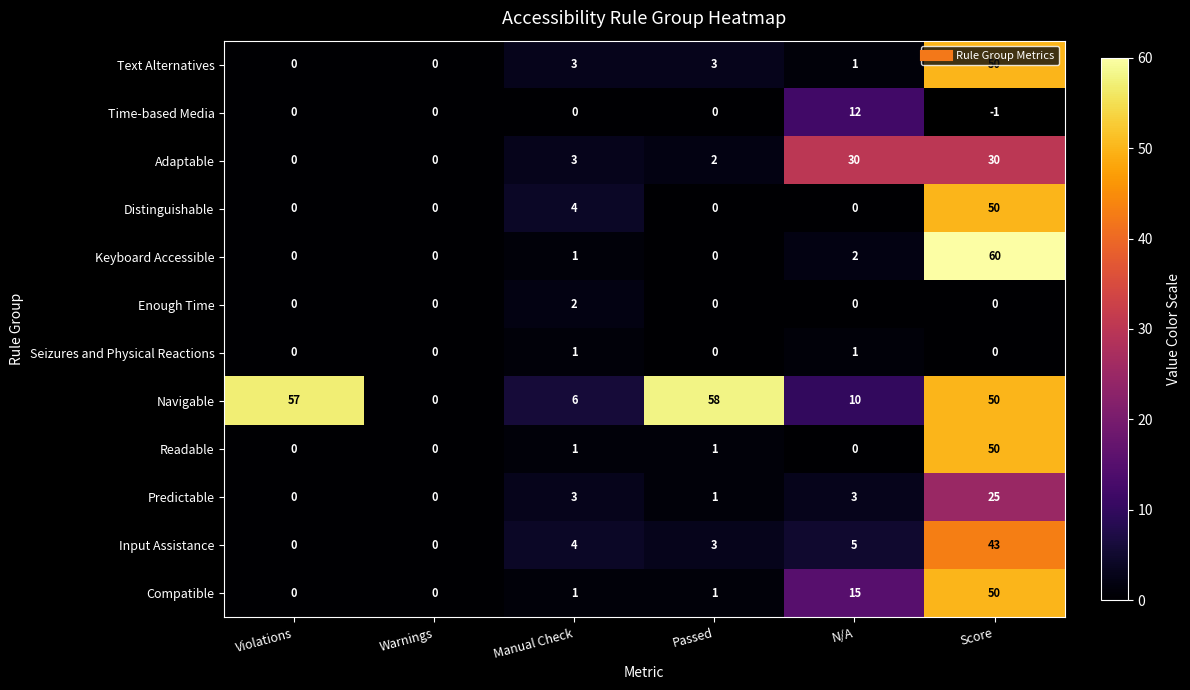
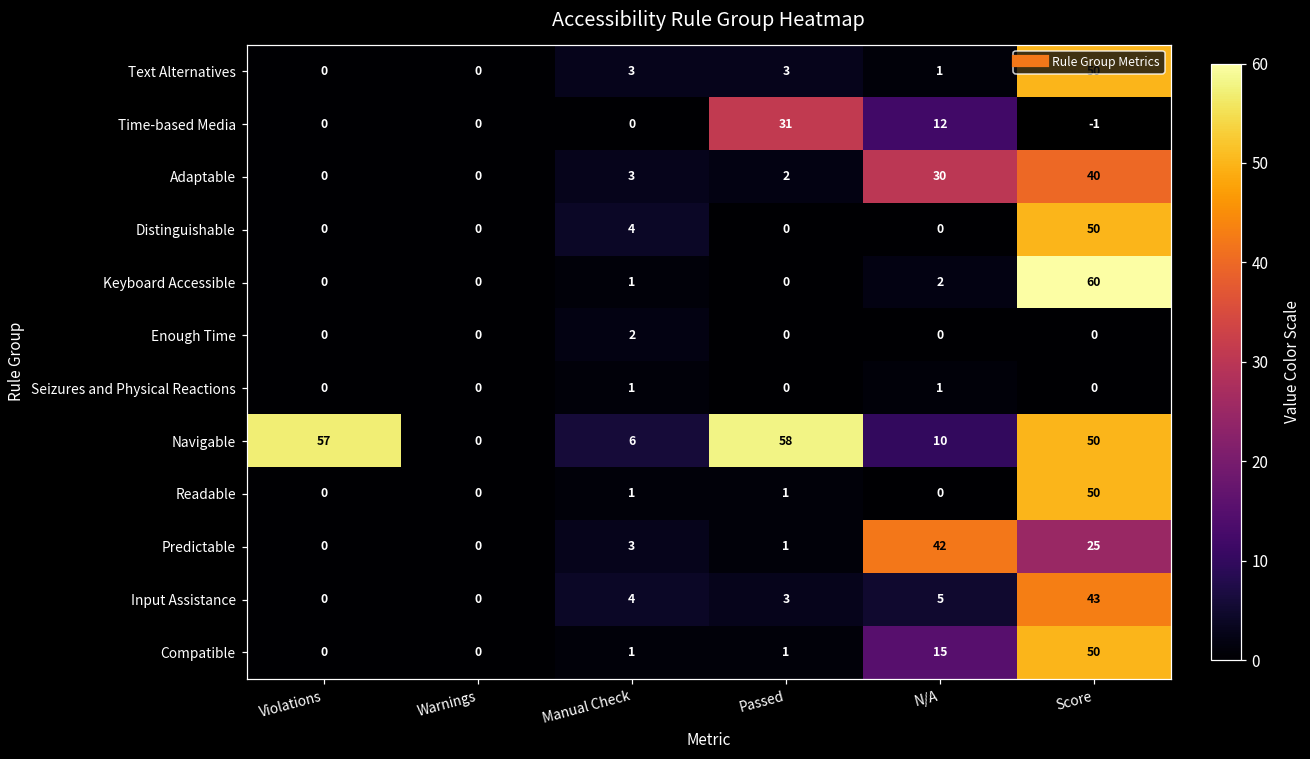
Time-based Media, Passed: 0 -> 31
Adaptable, Score: 30 -> 40
Predictable, N/A: 3 -> 42
